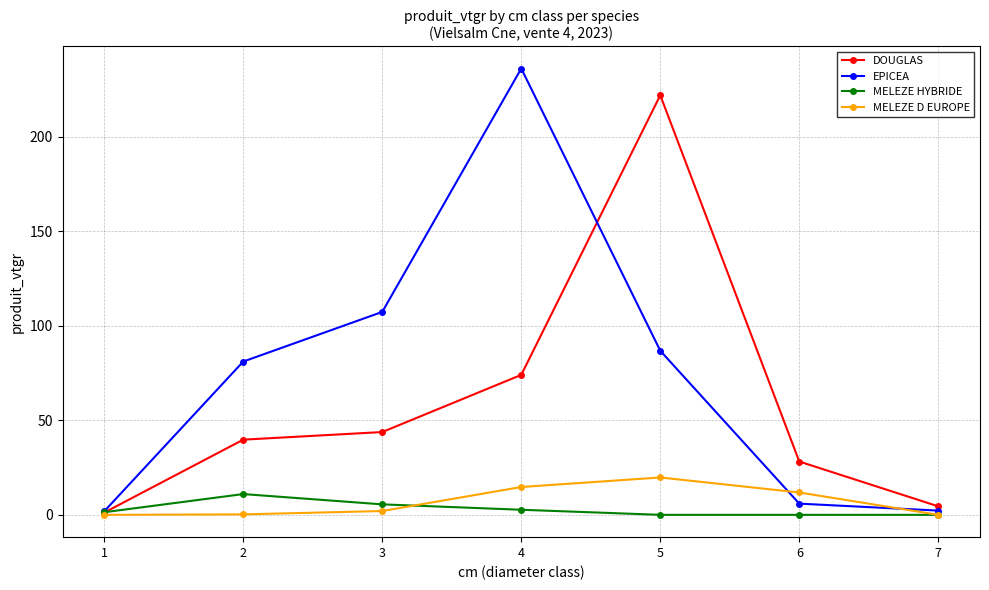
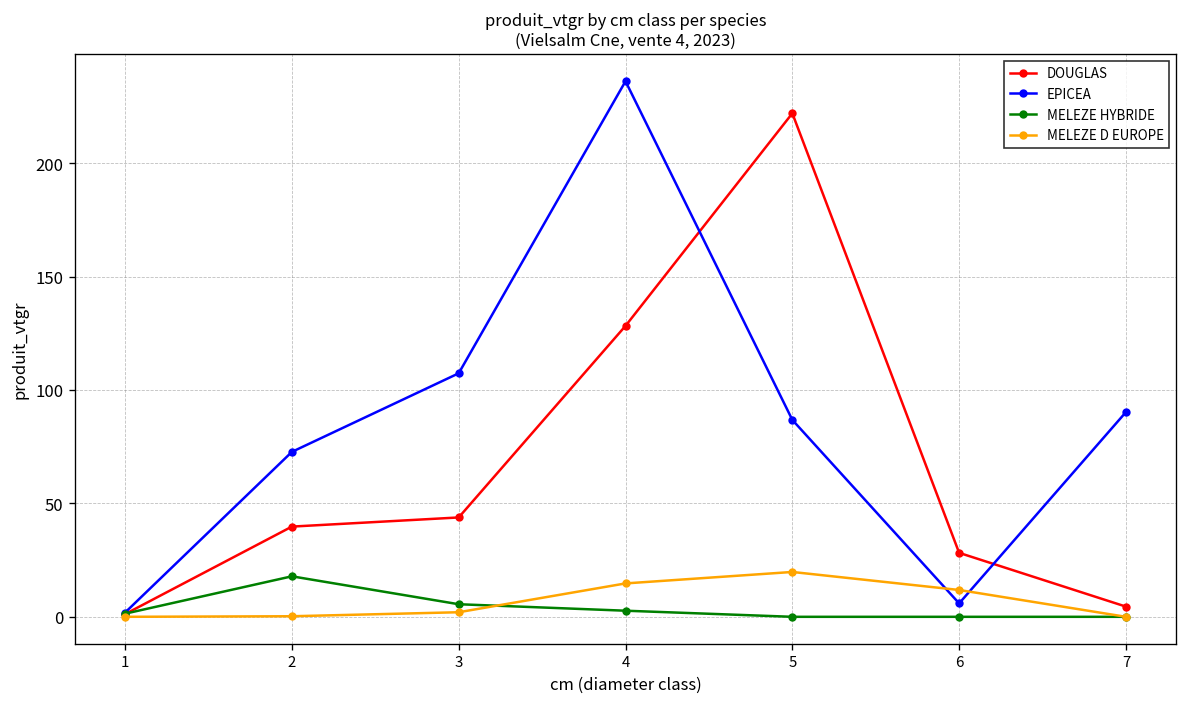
EPICEA, 2: 81 -> 73
MELEZE HYBRIDE, 2: 11 -> 18
DOUGLAS, 4: 74 -> 128
EPICEA, 7: 2 -> 90
